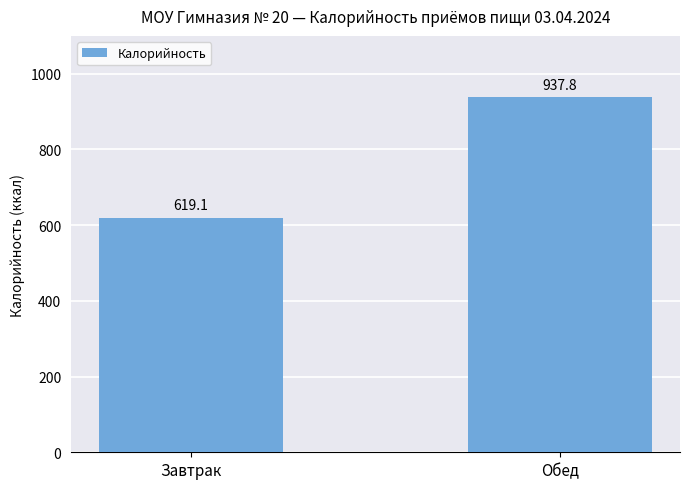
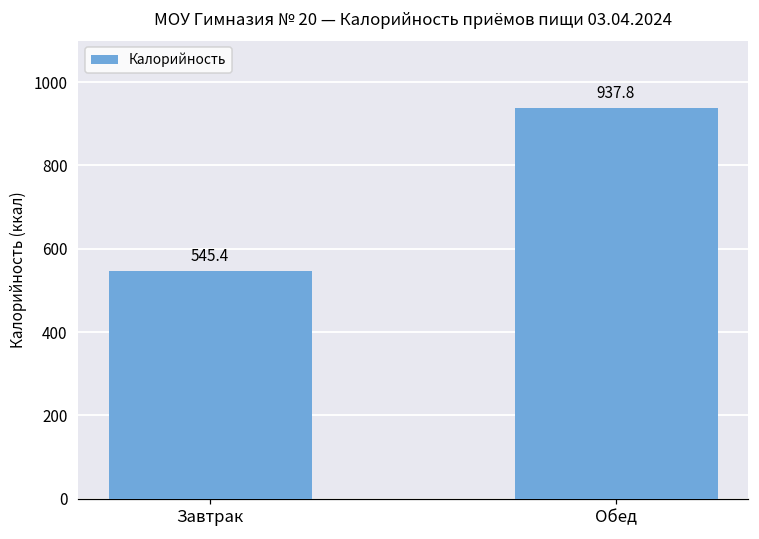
Завтрак: 619.1 -> 545.4
